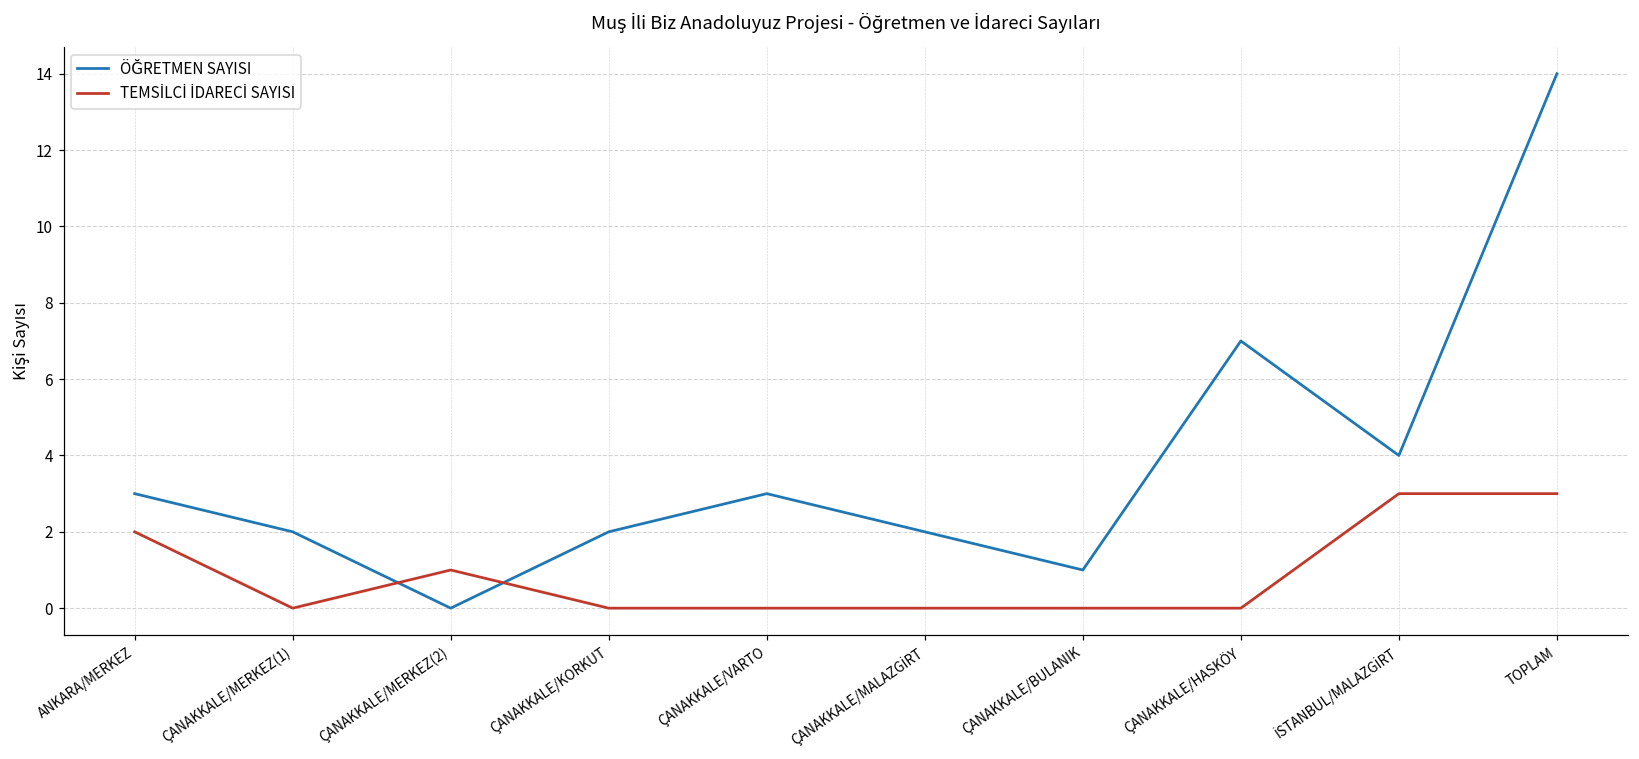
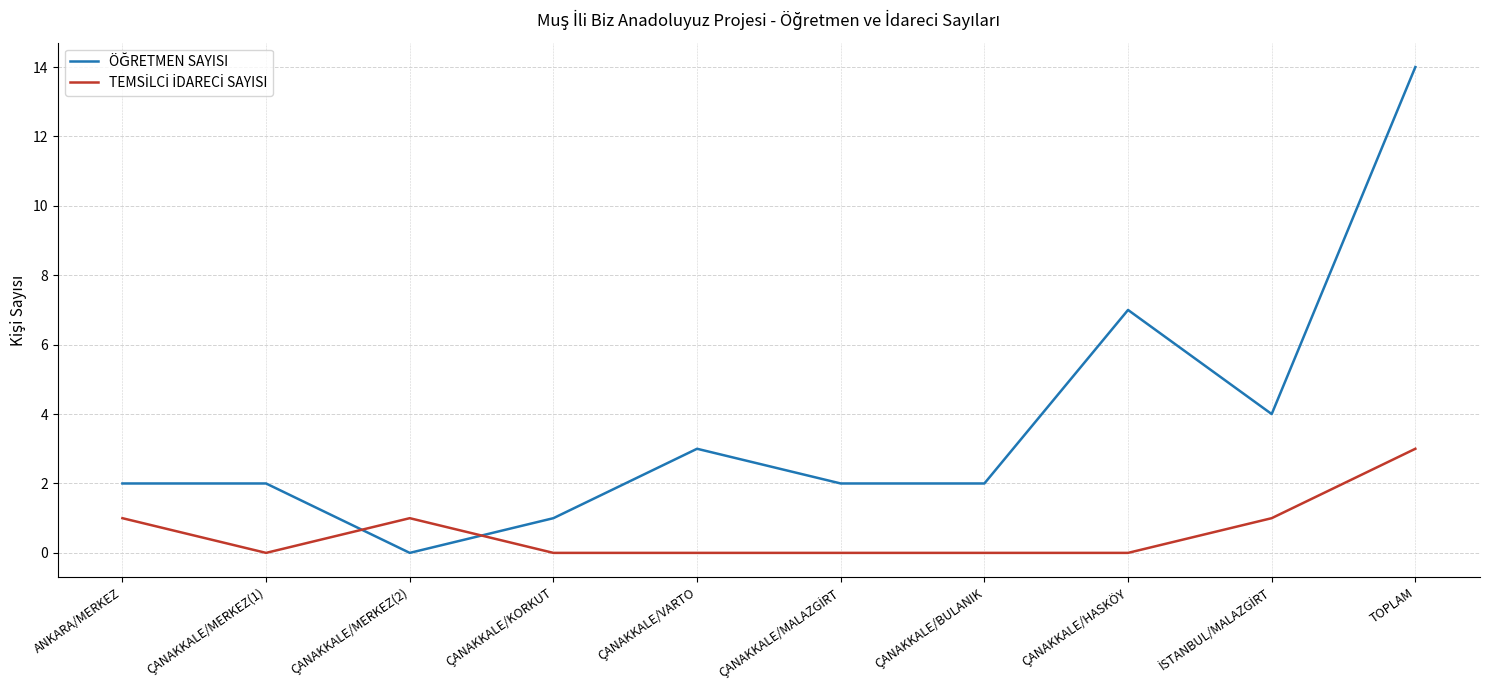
ÖĞRETMEN SAYISI, ANKARA/MERKEZ: 3 -> 2
TEMSİLCİ İDARECİ SAYISI, ANKARA/MERKEZ: 2 -> 1
ÖĞRETMEN SAYISI, ÇANAKKALE/KORKUT: 2 -> 1
ÖĞRETMEN SAYISI, ÇANAKKALE/BULANIK: 1 -> 2
TEMSİLCİ İDARECİ SAYISI, İSTANBUL/MALAZGİRT: 3 -> 1
